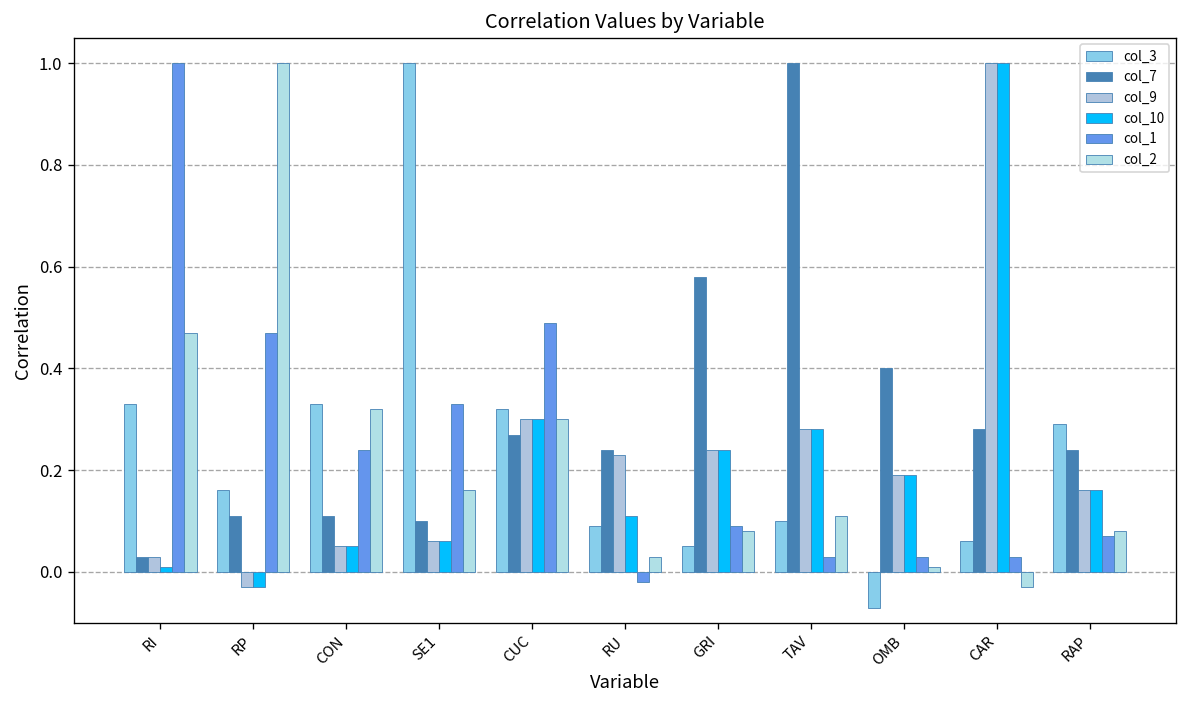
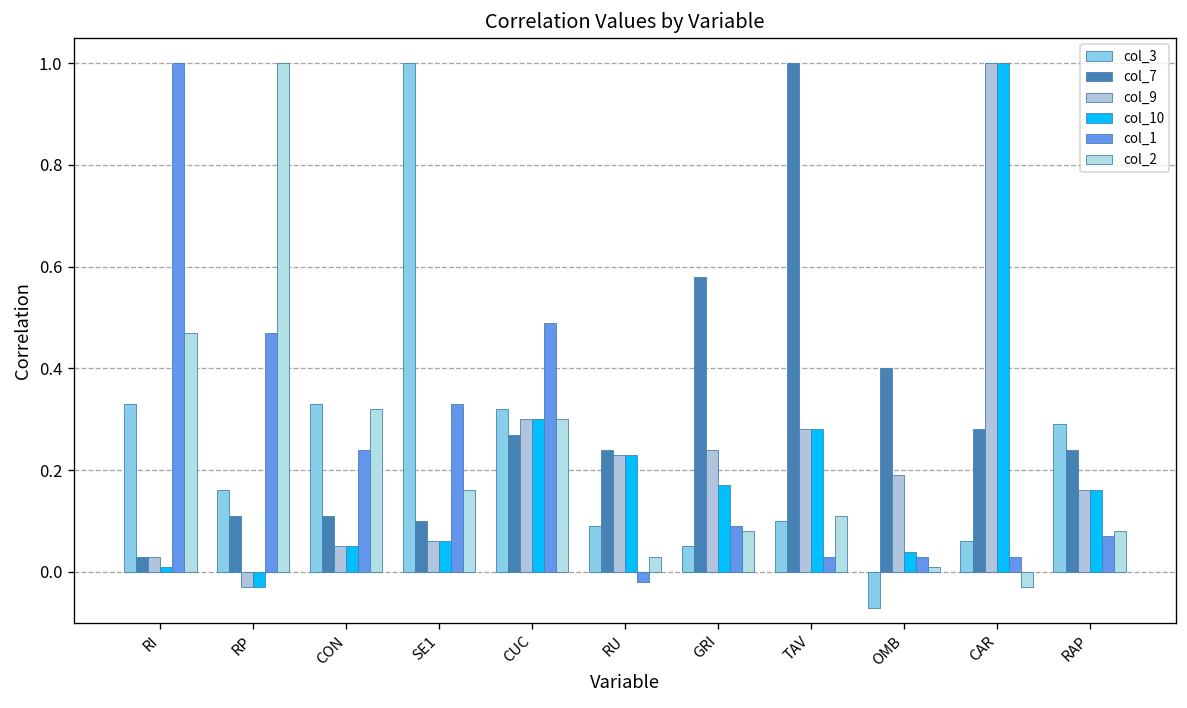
col_10, RU: 0.11 -> 0.23
col_10, GRI: 0.24 -> 0.17
col_10, OMB: 0.19 -> 0.04
